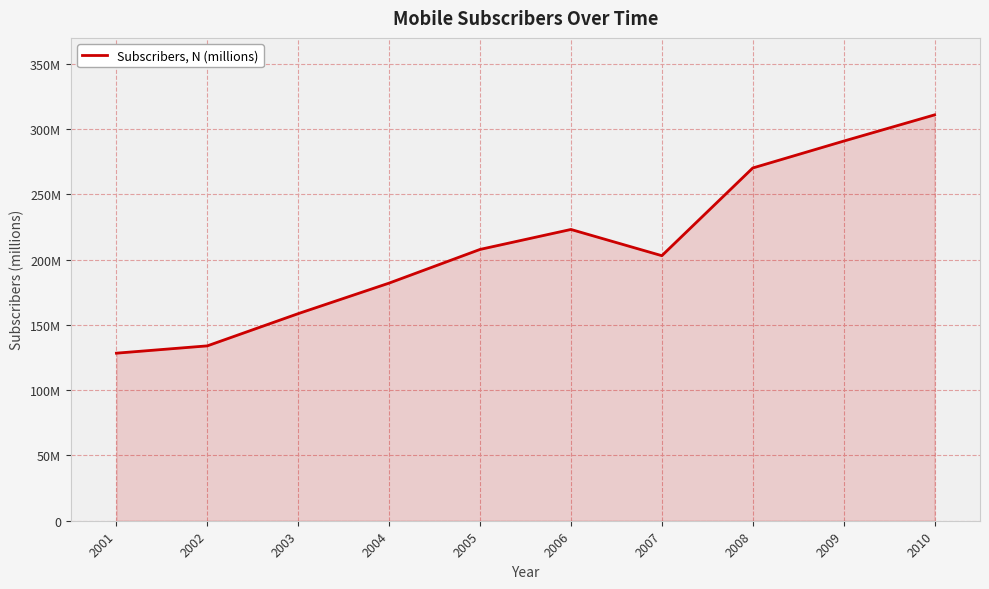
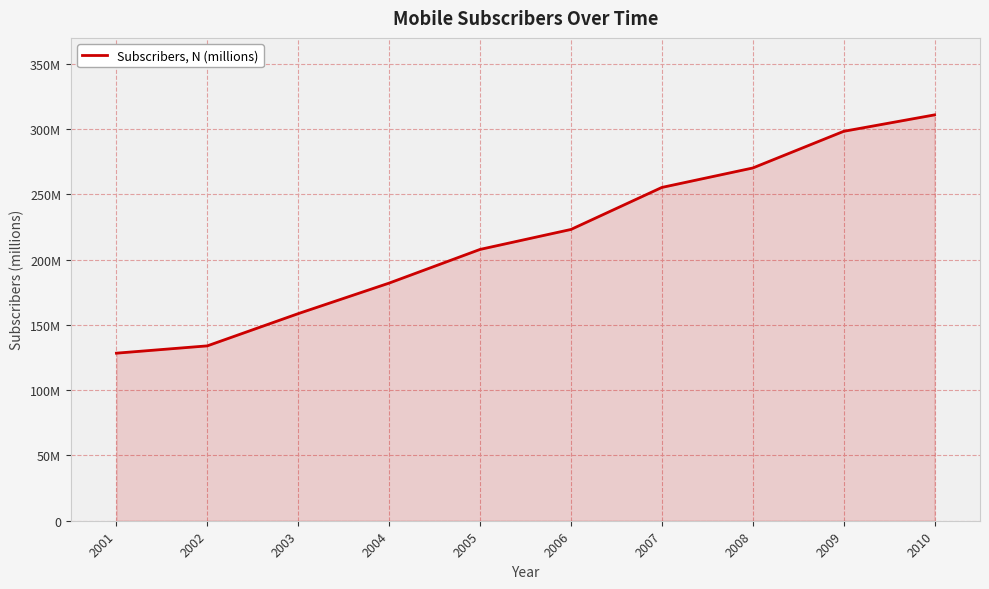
2007: 203000000 -> 255000000
2009: 291000000 -> 298000000
